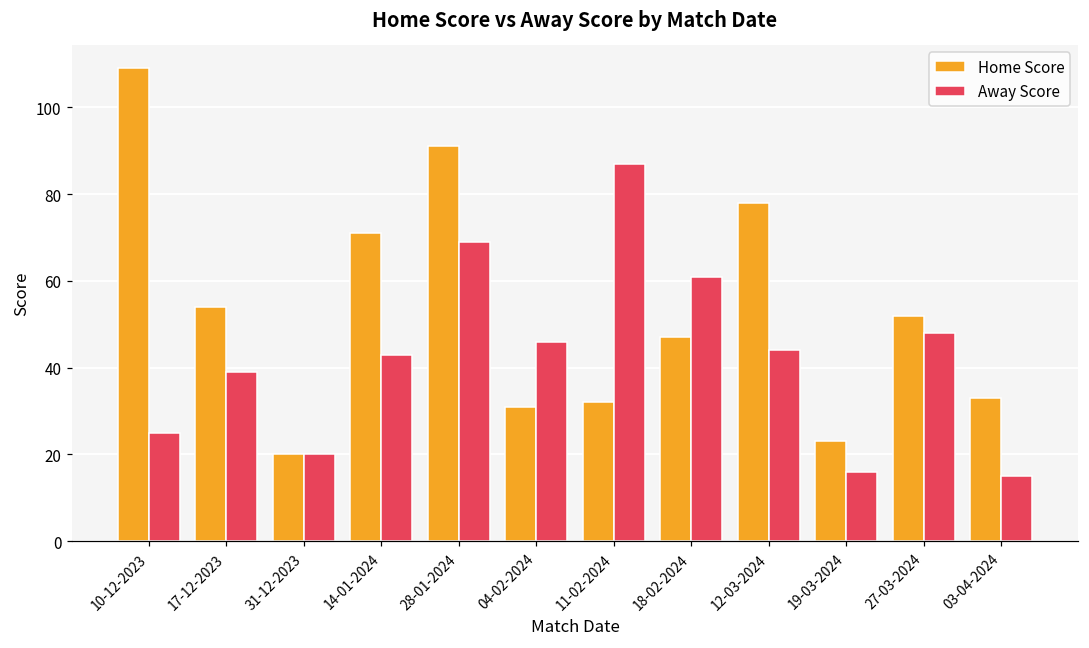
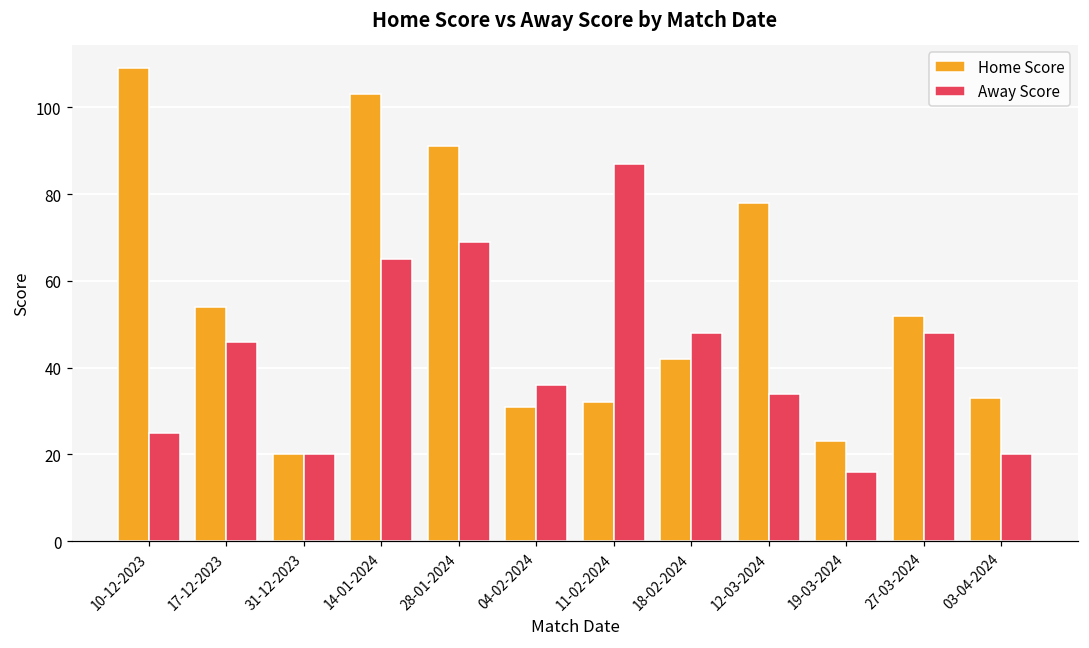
Away Score, 17-12-2023: 39 -> 46
Home Score, 14-01-2024: 71 -> 103
Away Score, 14-01-2024: 43 -> 65
Away Score, 04-02-2024: 46 -> 36
Home Score, 18-02-2024: 47 -> 42
Away Score, 18-02-2024: 61 -> 48
Away Score, 12-03-2024: 44 -> 34
Away Score, 03-04-2024: 15 -> 20
